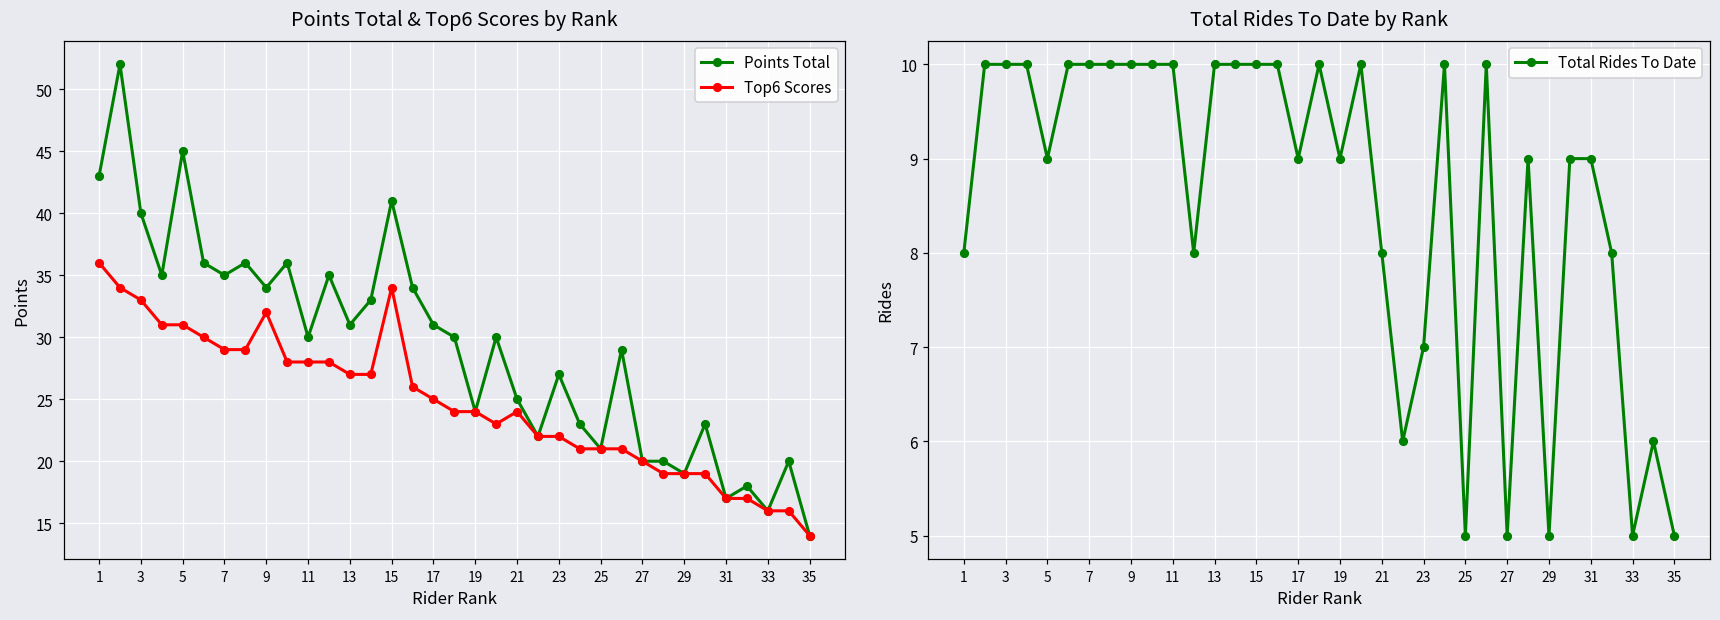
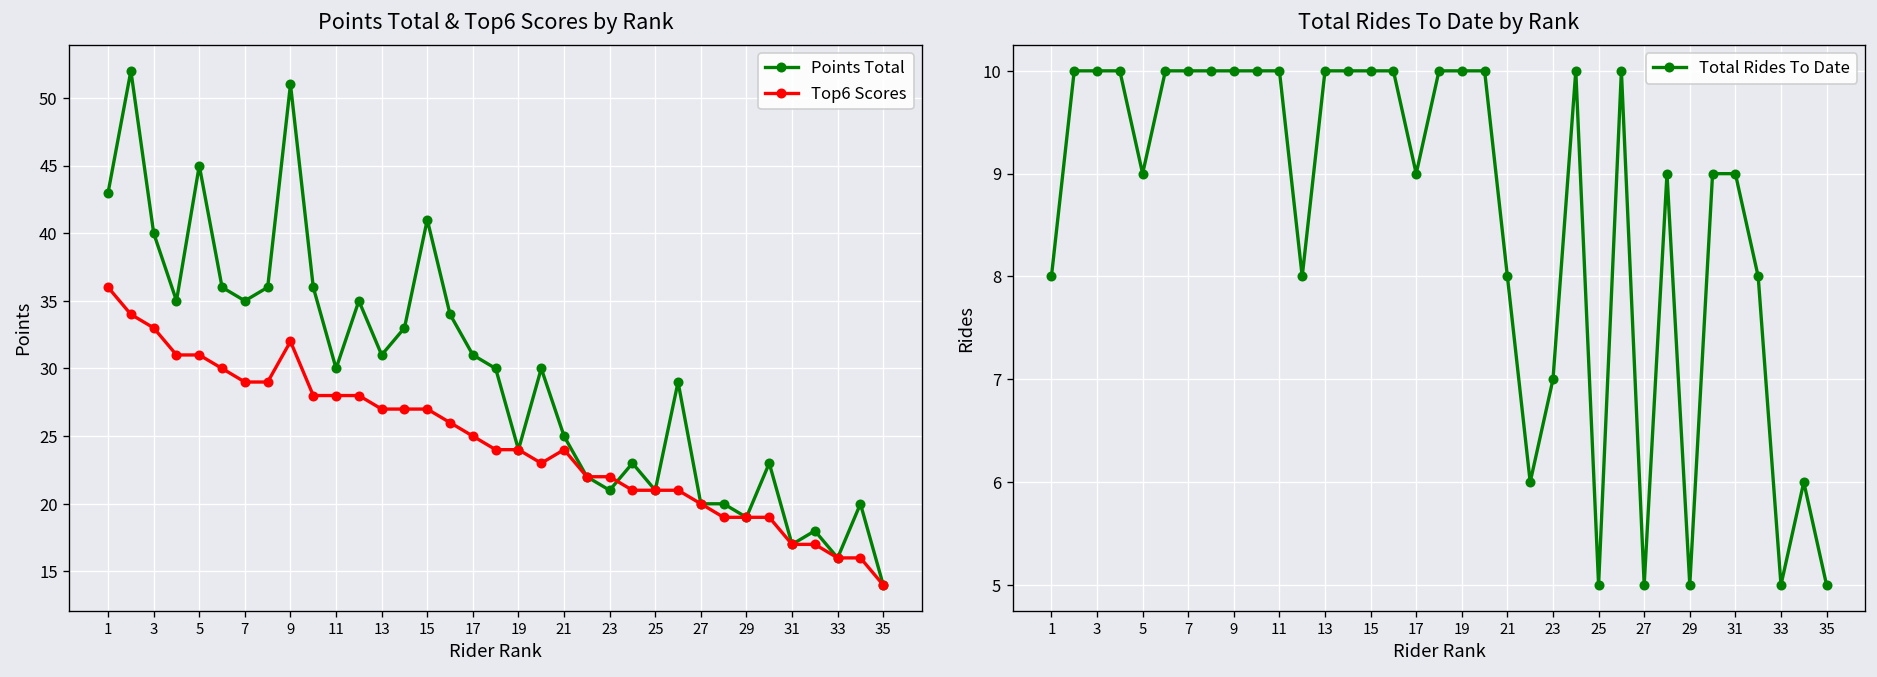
Points Total & Top6 Scores by Rank, Points Total, 9: 34 -> 51
Points Total & Top6 Scores by Rank, Top6 Scores, 15: 34 -> 27
Points Total & Top6 Scores by Rank, Points Total, 23: 27 -> 21
Total Rides To Date by Rank, 19: 9 -> 10
